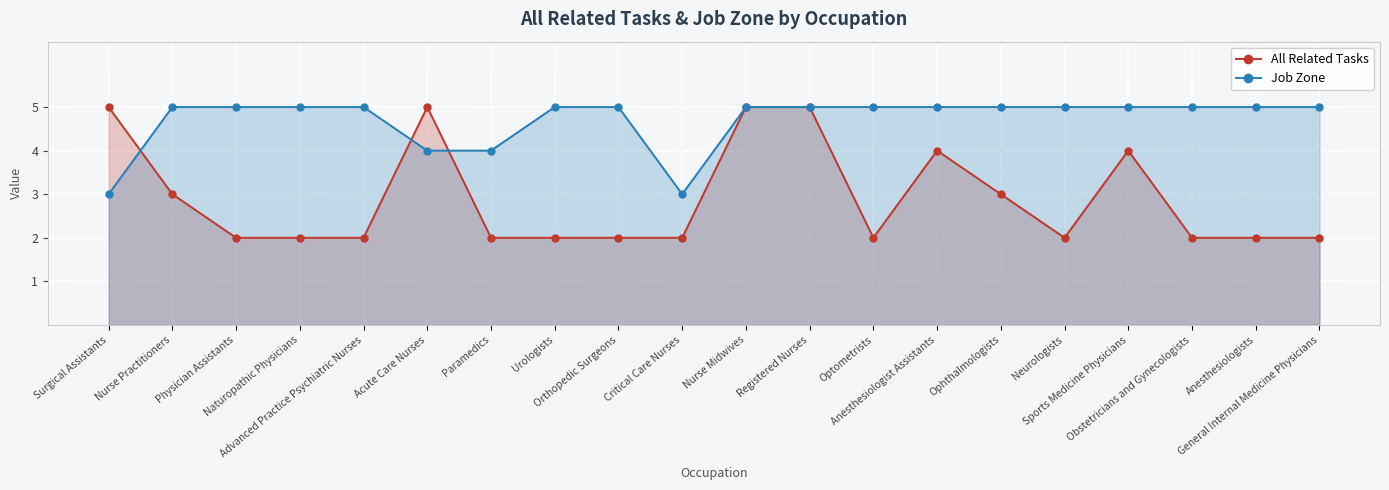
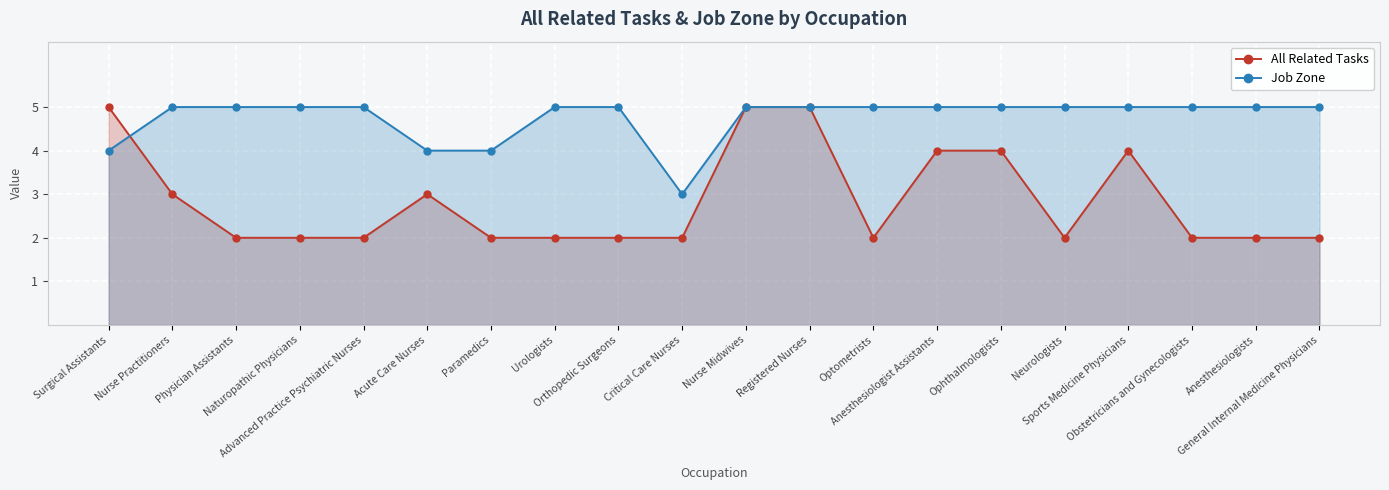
Job Zone, Surgical Assistants: 3 -> 4
All Related Tasks, Acute Care Nurses: 5 -> 3
All Related Tasks, Ophthalmologists: 3 -> 4
